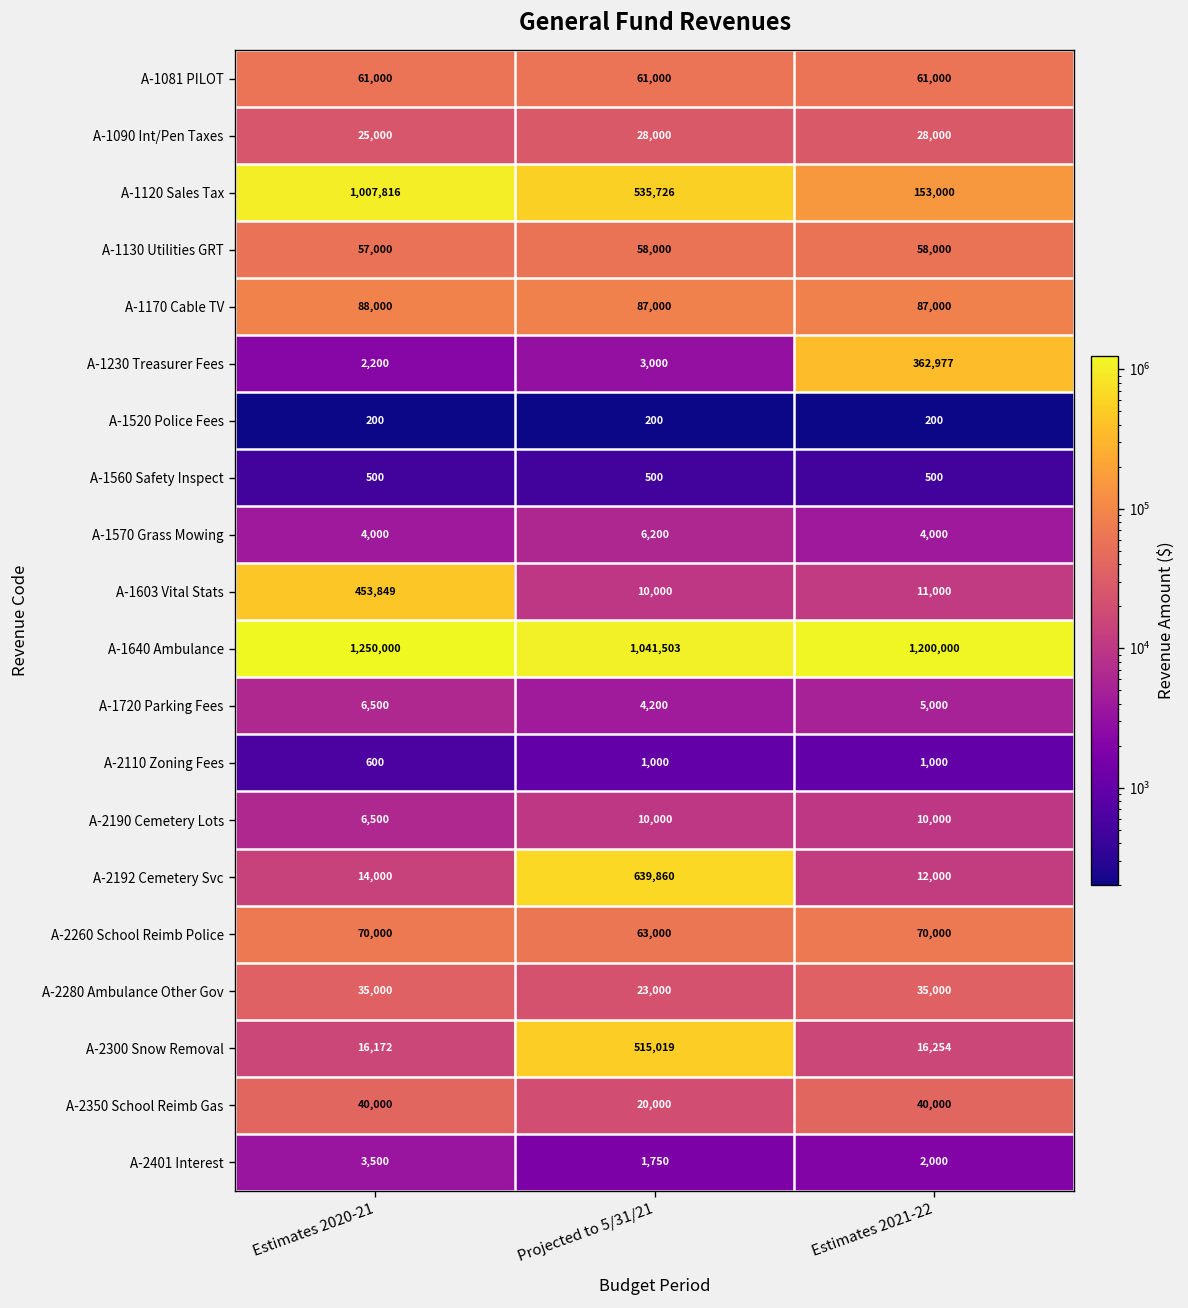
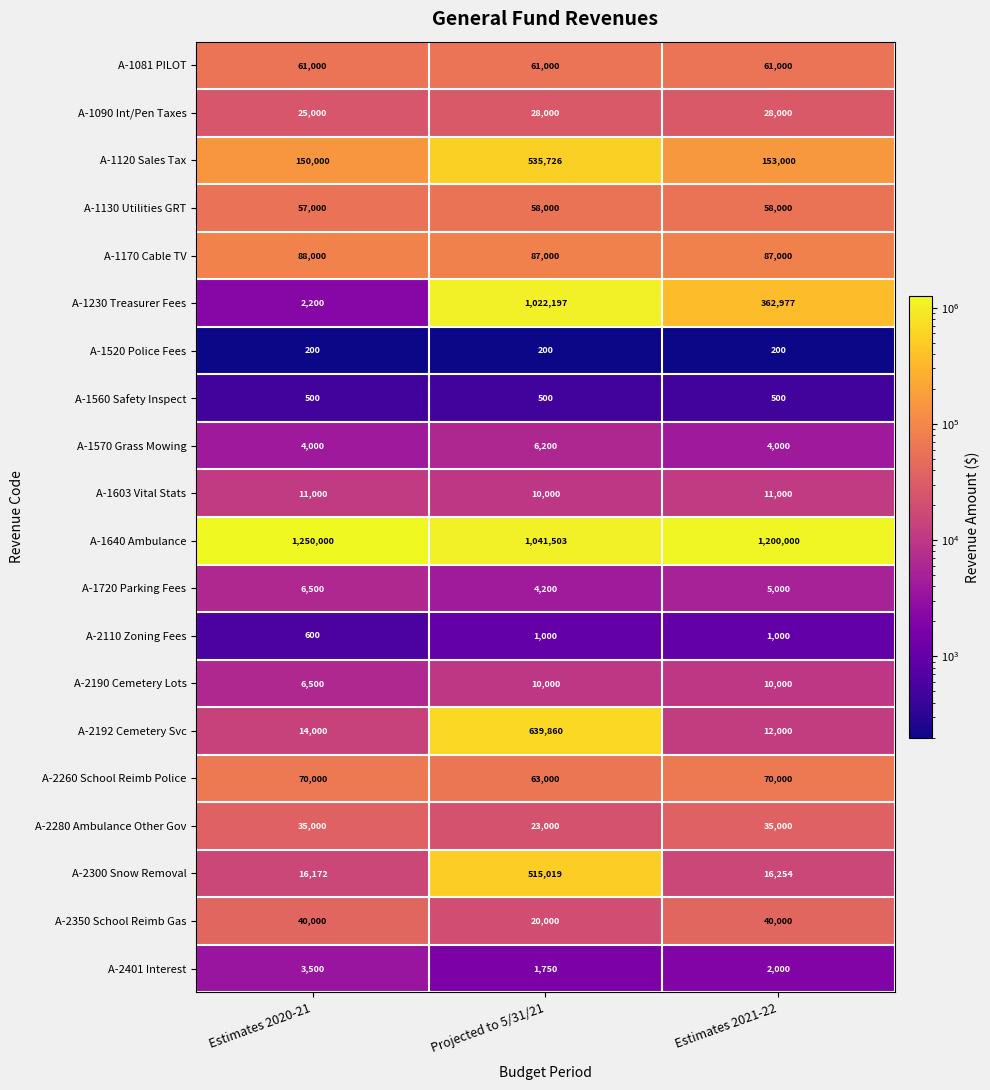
A-1120 Sales Tax, Estimates 2020-21: 1,007,816 -> 150,000
A-1230 Treasurer Fees, Projected to 5/31/21: 3,000 -> 1,022,197
A-1603 Vital Stats, Estimates 2020-21: 453,849 -> 11,000
